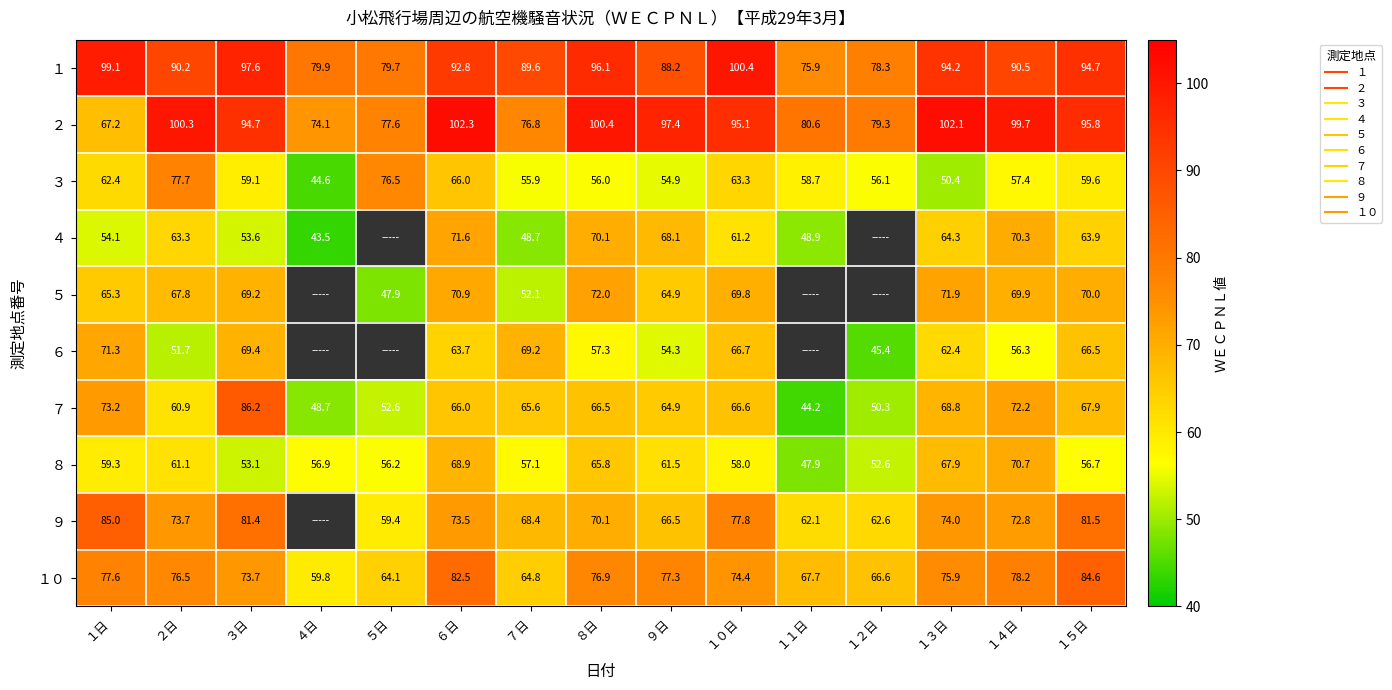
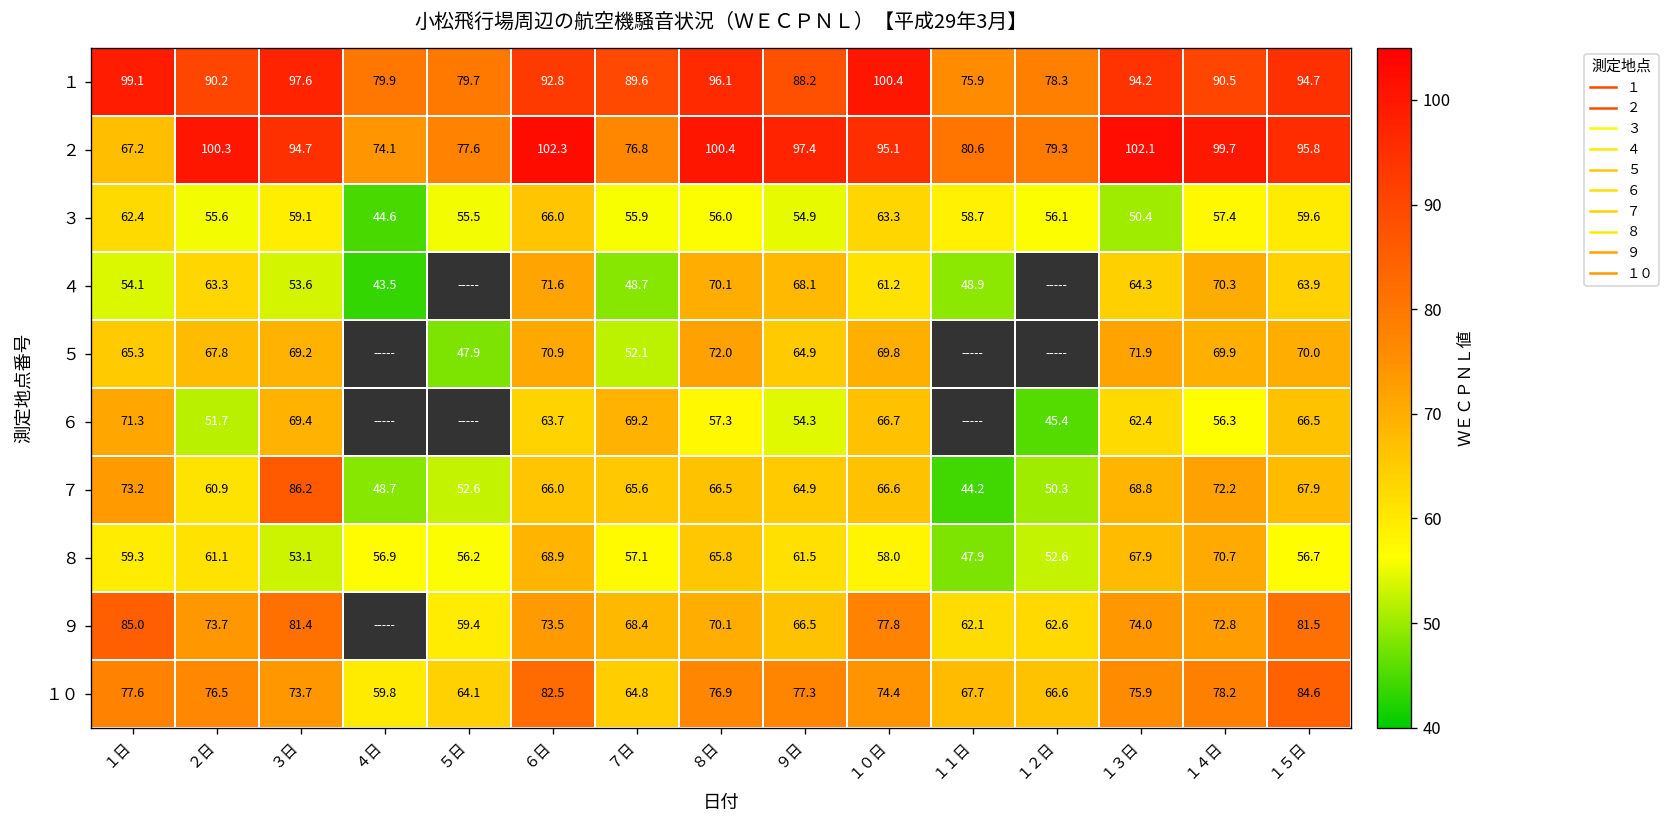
３, ２日: 77.7 -> 55.6
３, ５日: 76.5 -> 55.5
